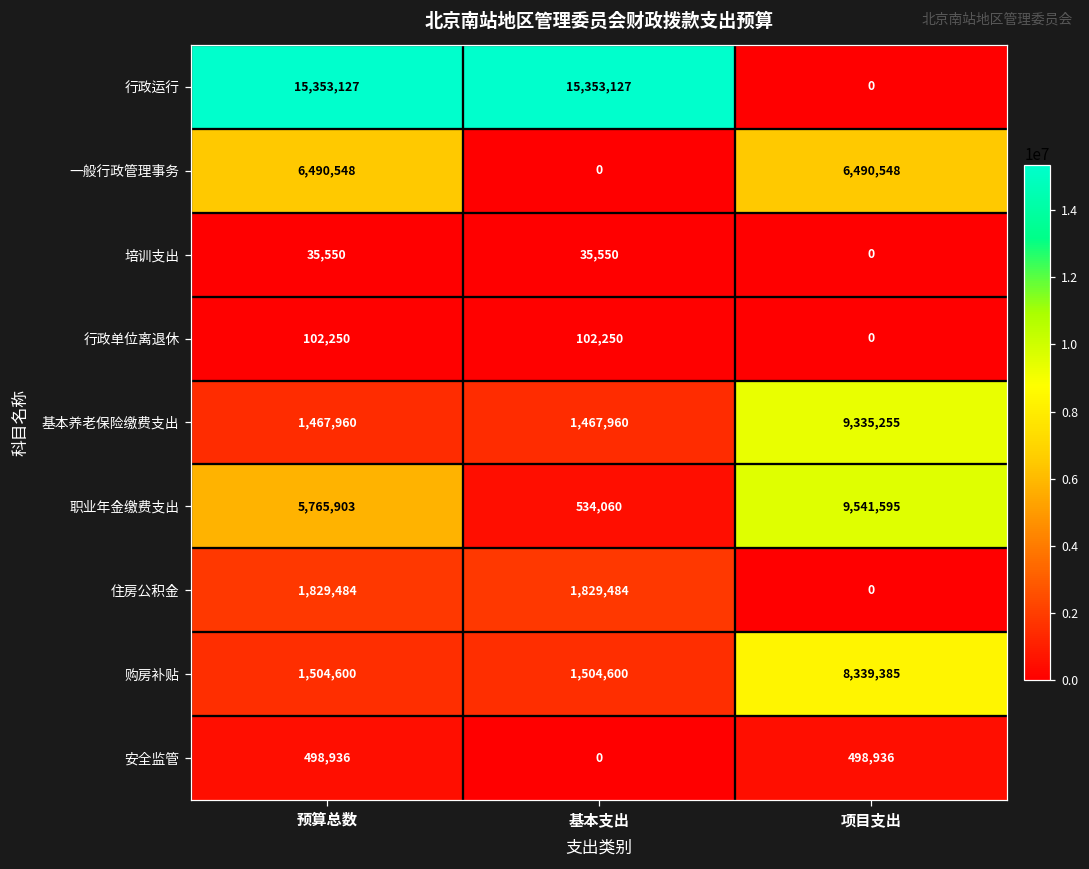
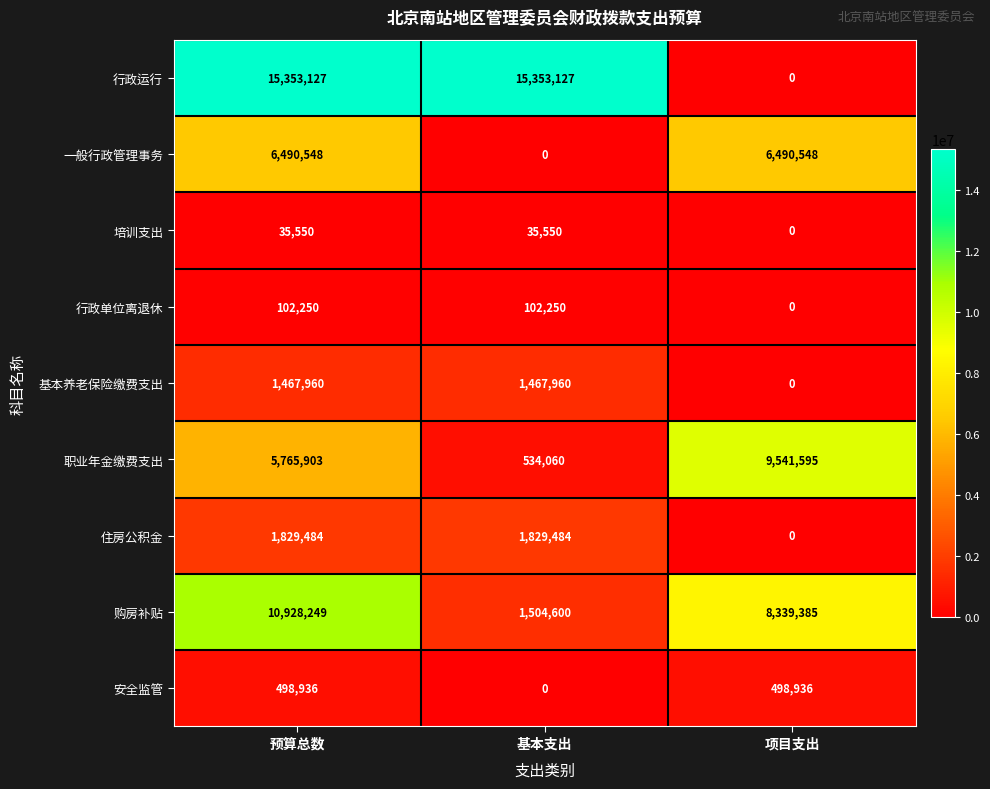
基本养老保险缴费支出, 项目支出: 9,335,255 -> 0
购房补贴, 预算总数: 1,504,600 -> 10,928,249
